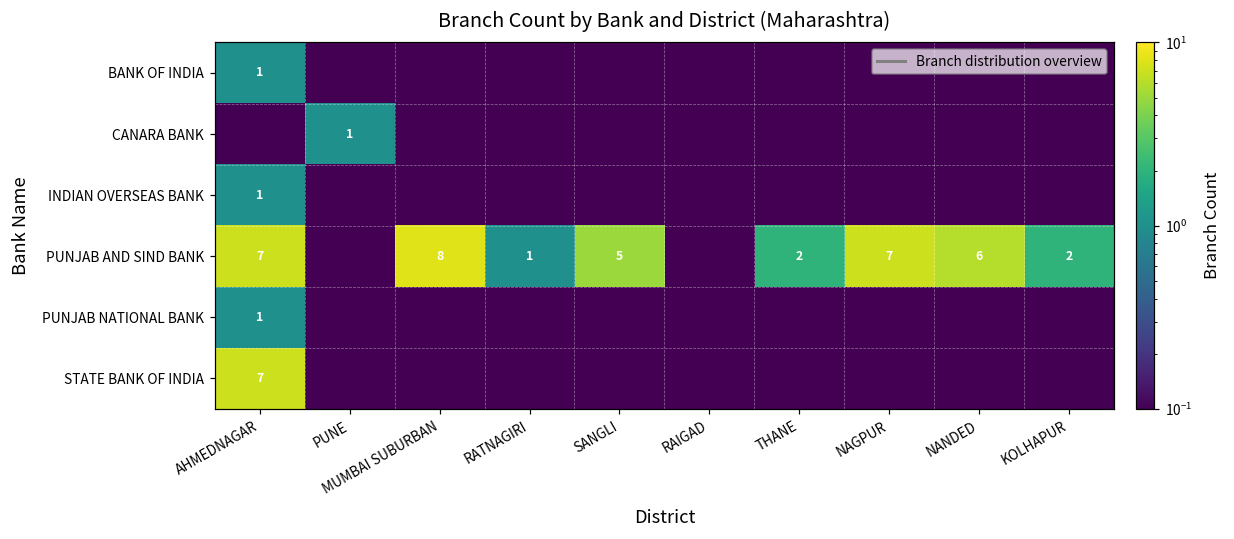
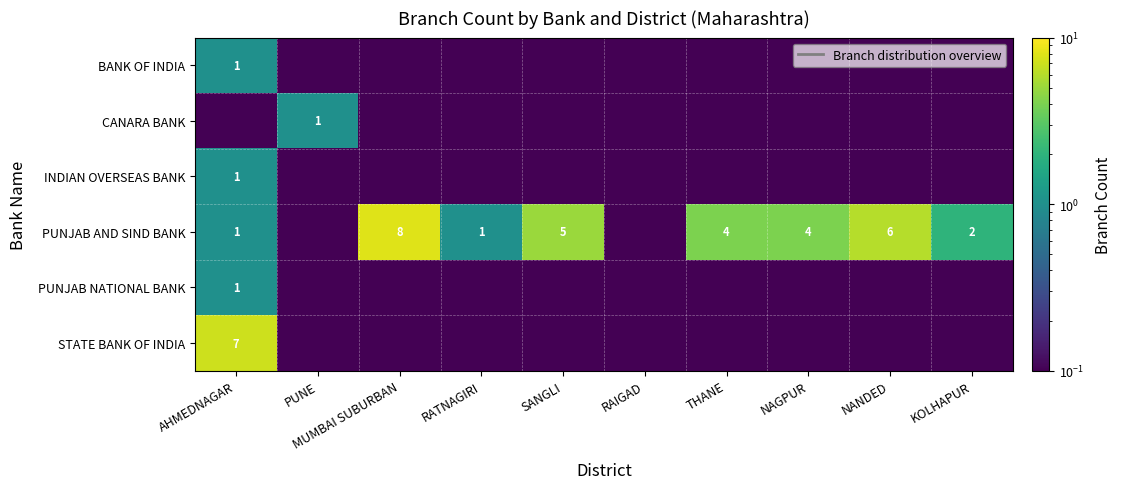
PUNJAB AND SIND BANK, AHMEDNAGAR: 7 -> 1
PUNJAB AND SIND BANK, THANE: 2 -> 4
PUNJAB AND SIND BANK, NAGPUR: 7 -> 4
